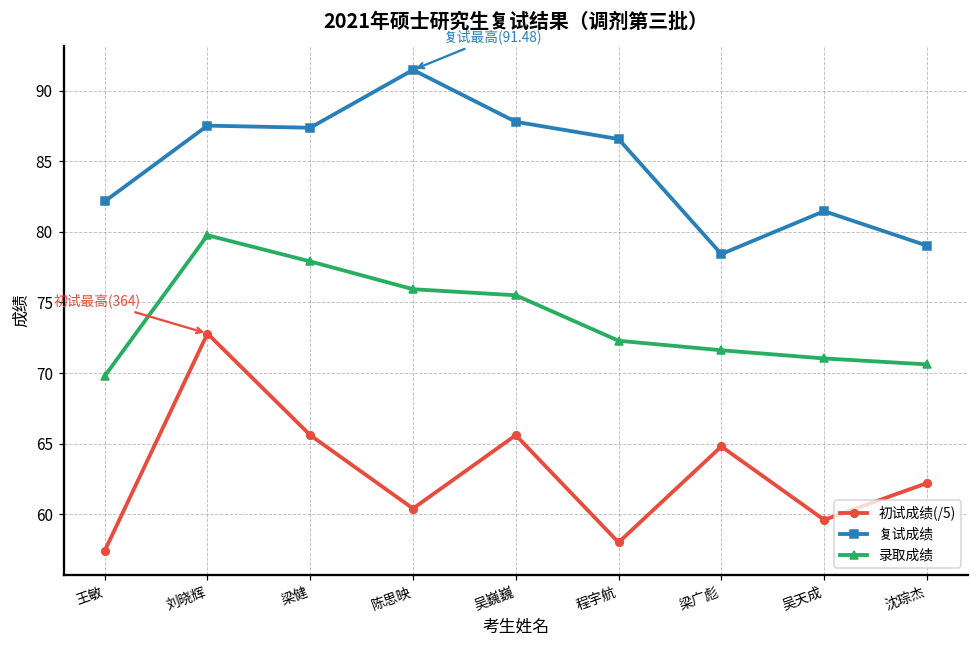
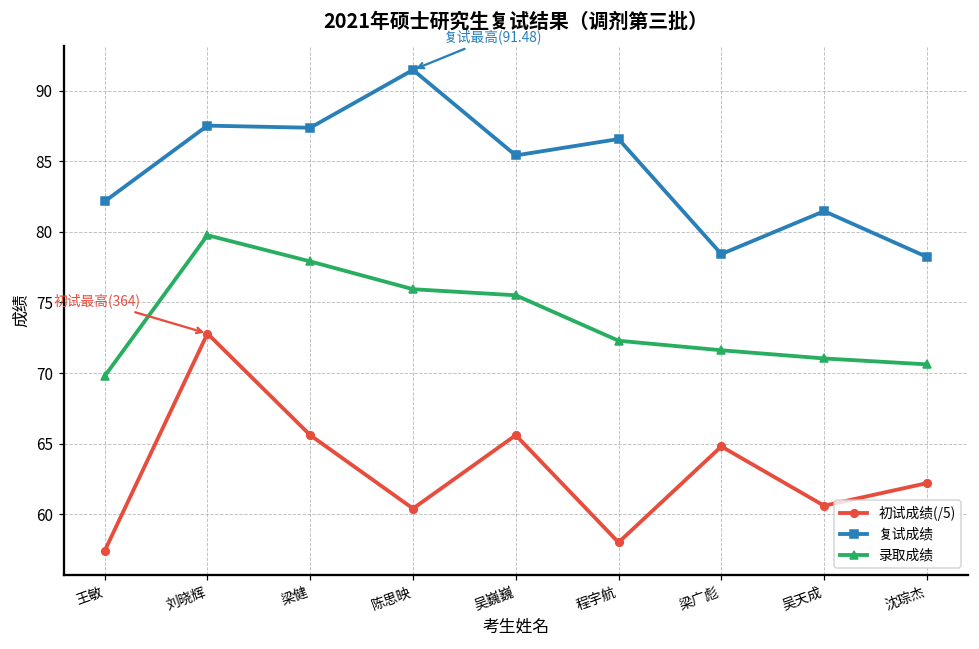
复试成绩, 吴巍巍: 87.8 -> 85.4
初试成绩(/5), 吴天成: 59.6 -> 60.6
复试成绩, 沈琮杰: 79.0 -> 78.2
